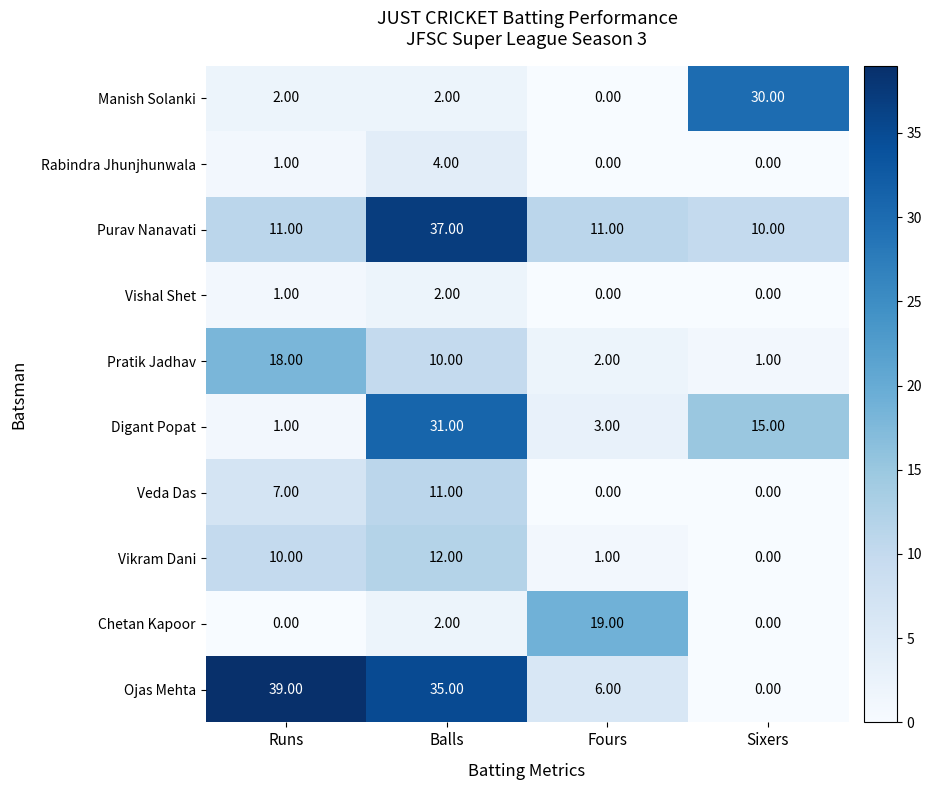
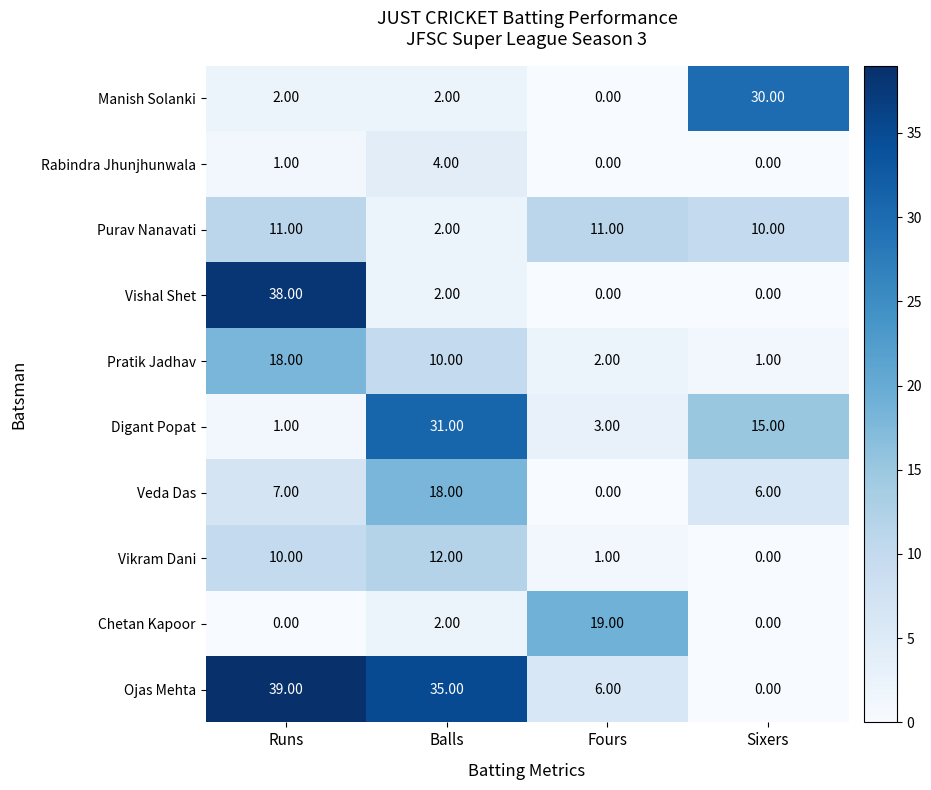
Purav Nanavati, Balls: 37.00 -> 2.00
Vishal Shet, Runs: 1.00 -> 38.00
Veda Das, Balls: 11.00 -> 18.00
Veda Das, Sixers: 0.00 -> 6.00
